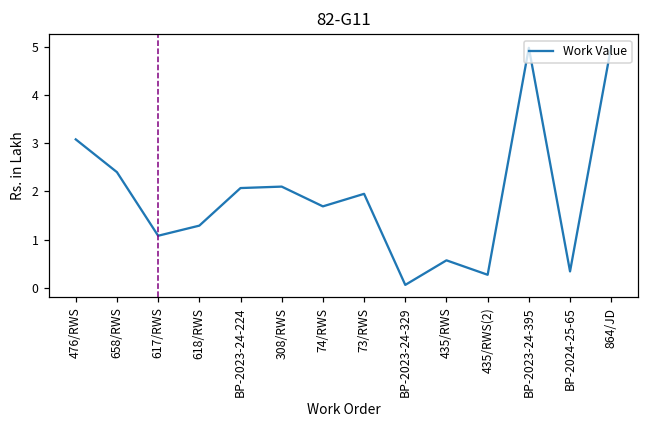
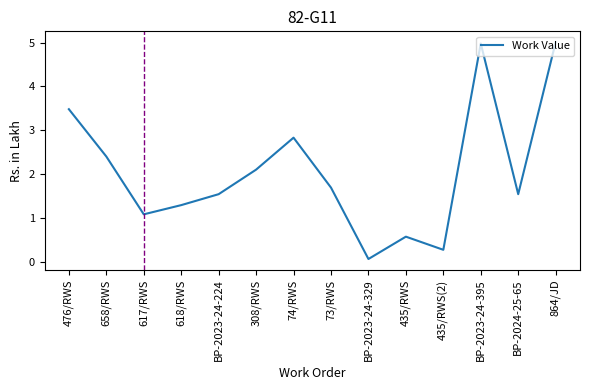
476/RWS: 3.1 -> 3.5
BP-2023-24-224: 2.1 -> 1.5
74/RWS: 1.7 -> 2.8
73/RWS: 2.0 -> 1.7
BP-2024-25-65: 0.3 -> 1.5
